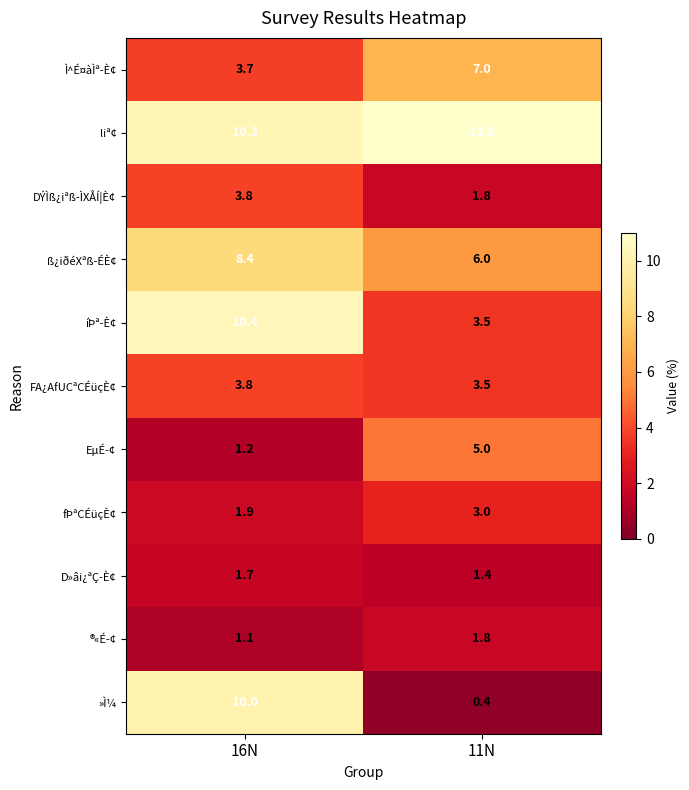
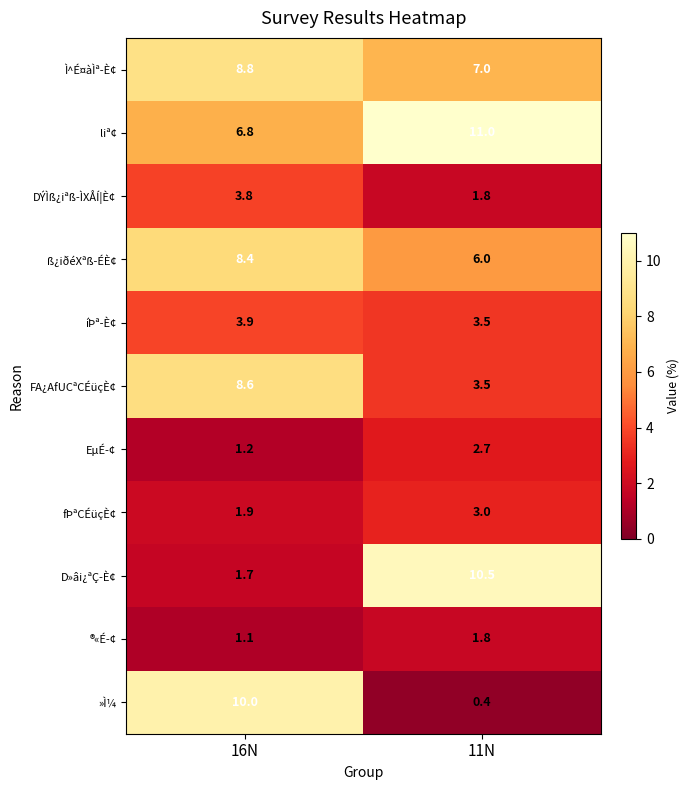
Ì^É¤àÌª­È¢, 16N: 3.7 -> 8.8
liª¢, 16N: 10.3 -> 6.8
íÞª­È¢, 16N: 10.4 -> 3.9
FA¿AfUCªCÉüçÈ¢, 16N: 3.8 -> 8.6
EµÉ­¢, 11N: 5.0 -> 2.7
D»âi¿ªÇ­È¢, 11N: 1.4 -> 10.5
